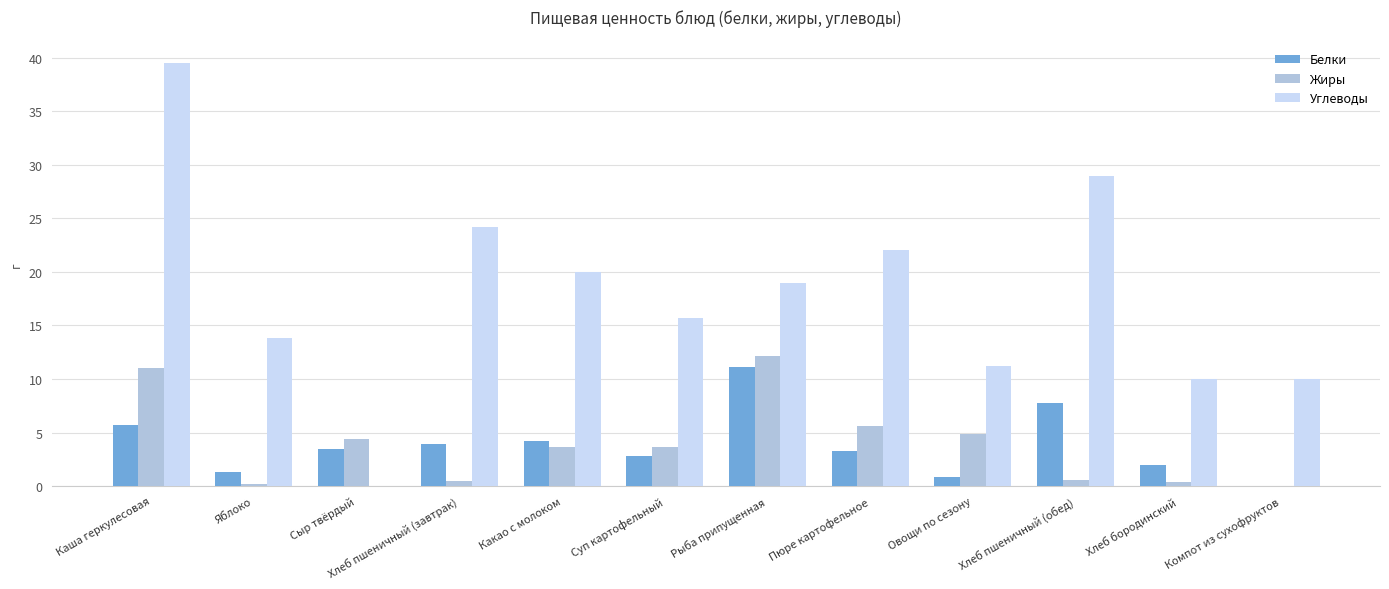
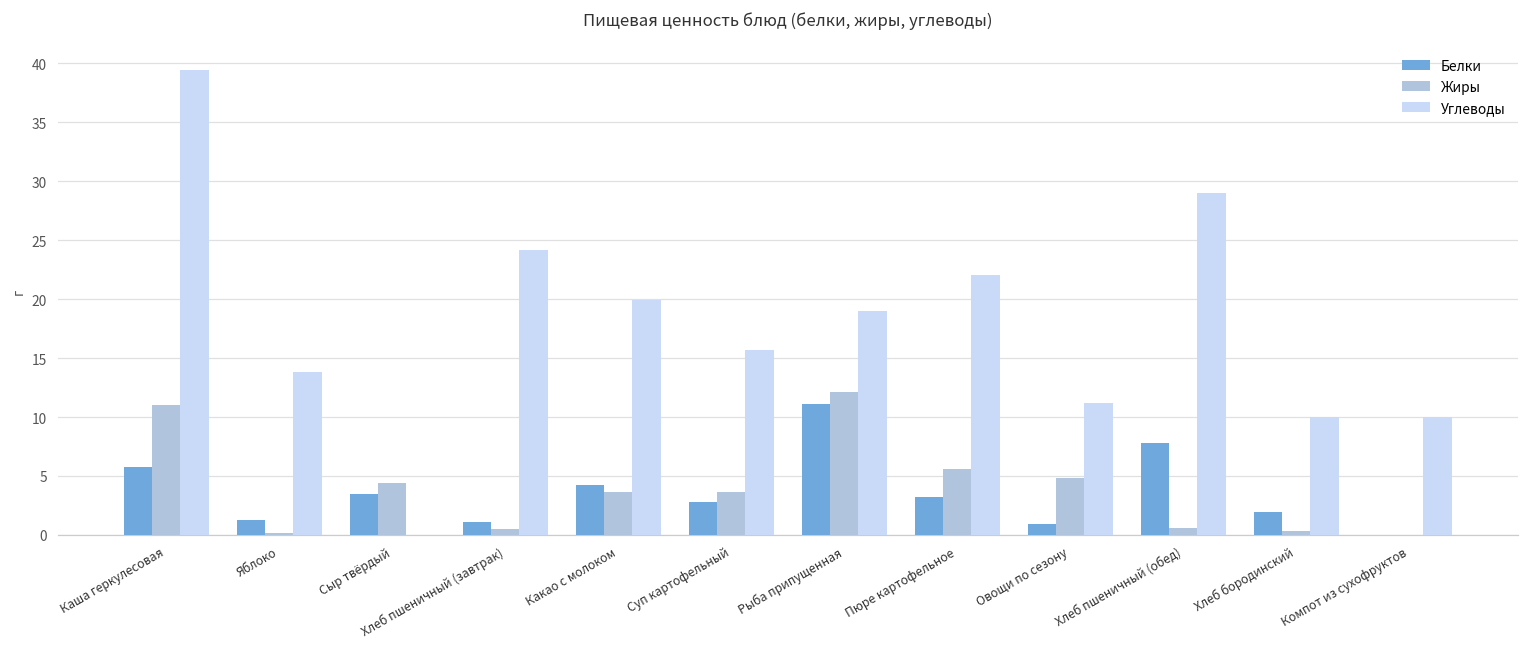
Белки, Хлеб пшеничный (завтрак): 4.0 -> 1.1
